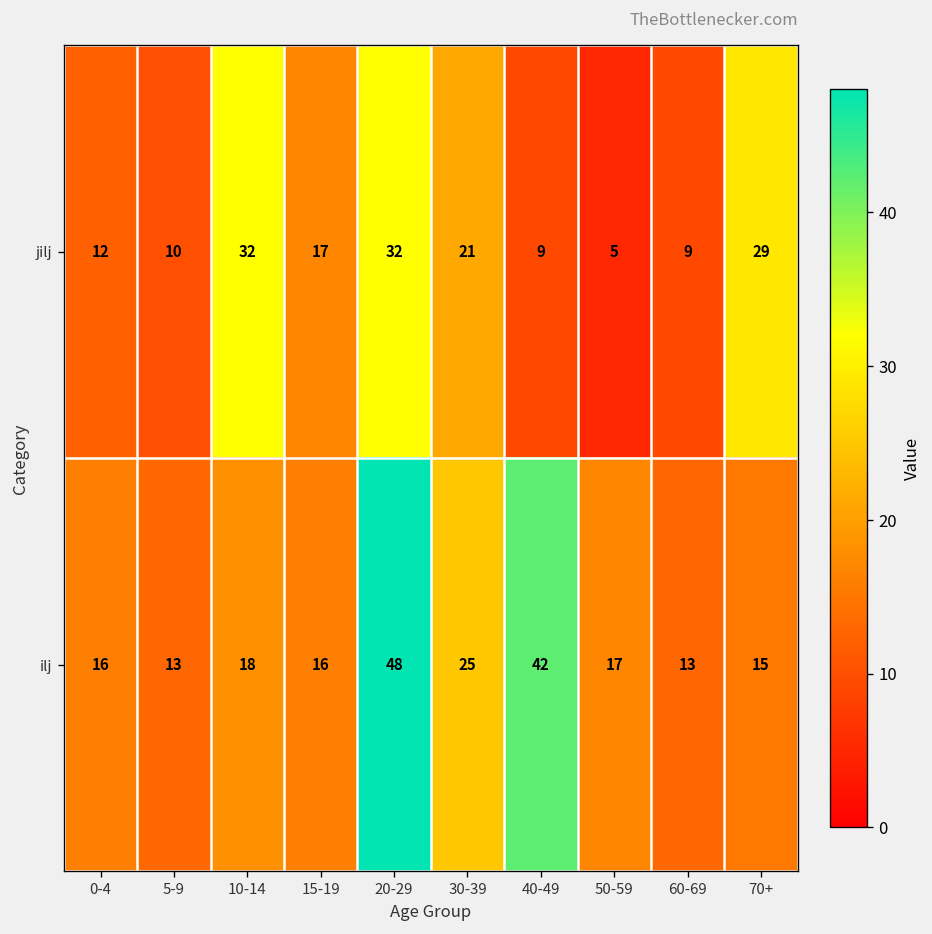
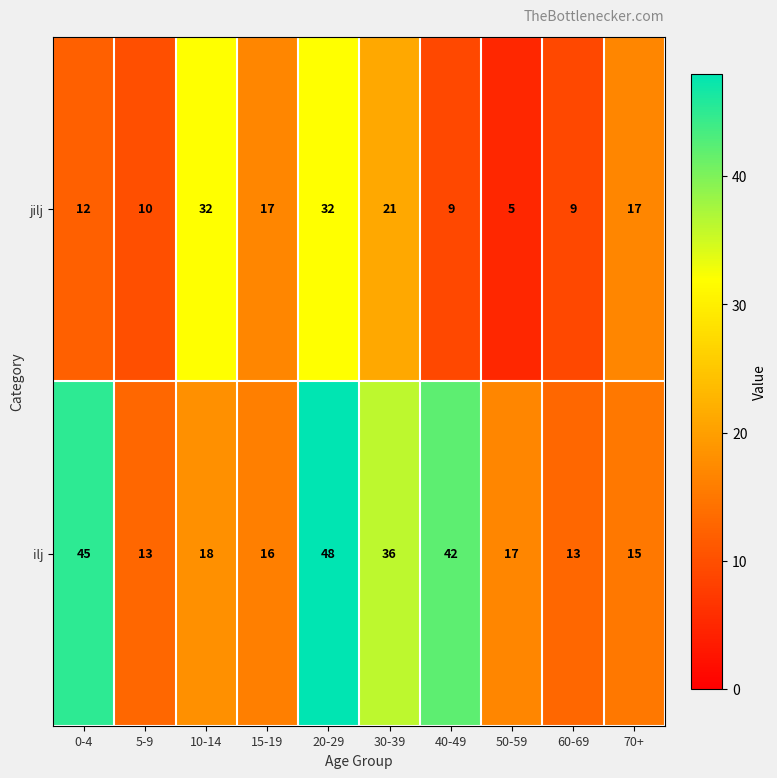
jilj, 70+: 29 -> 17
ilj, 0-4: 16 -> 45
ilj, 30-39: 25 -> 36
